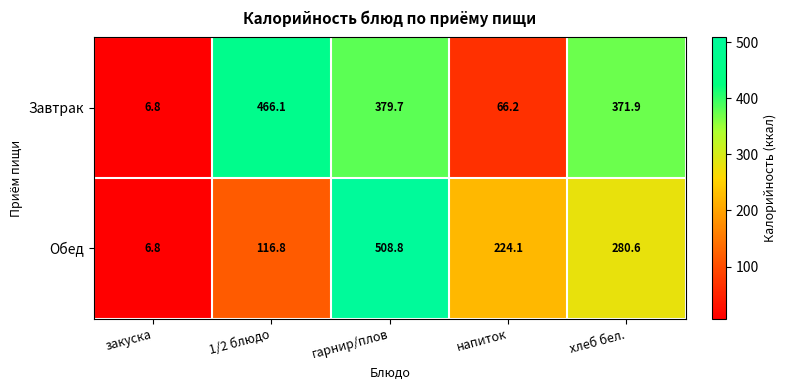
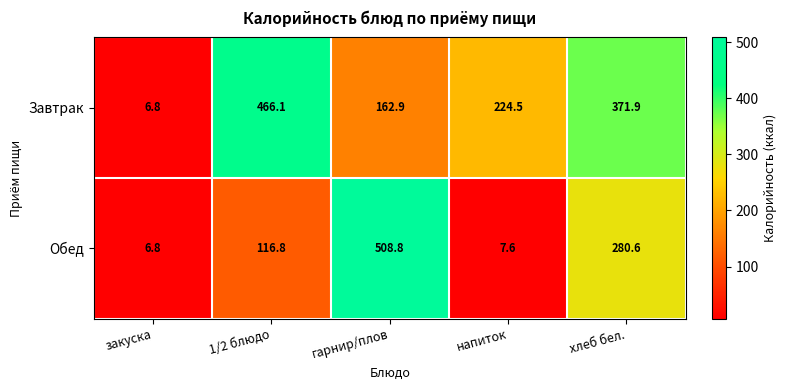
Завтрак, гарнир/плов: 379.7 -> 162.9
Завтрак, напиток: 66.2 -> 224.5
Обед, напиток: 224.1 -> 7.6
